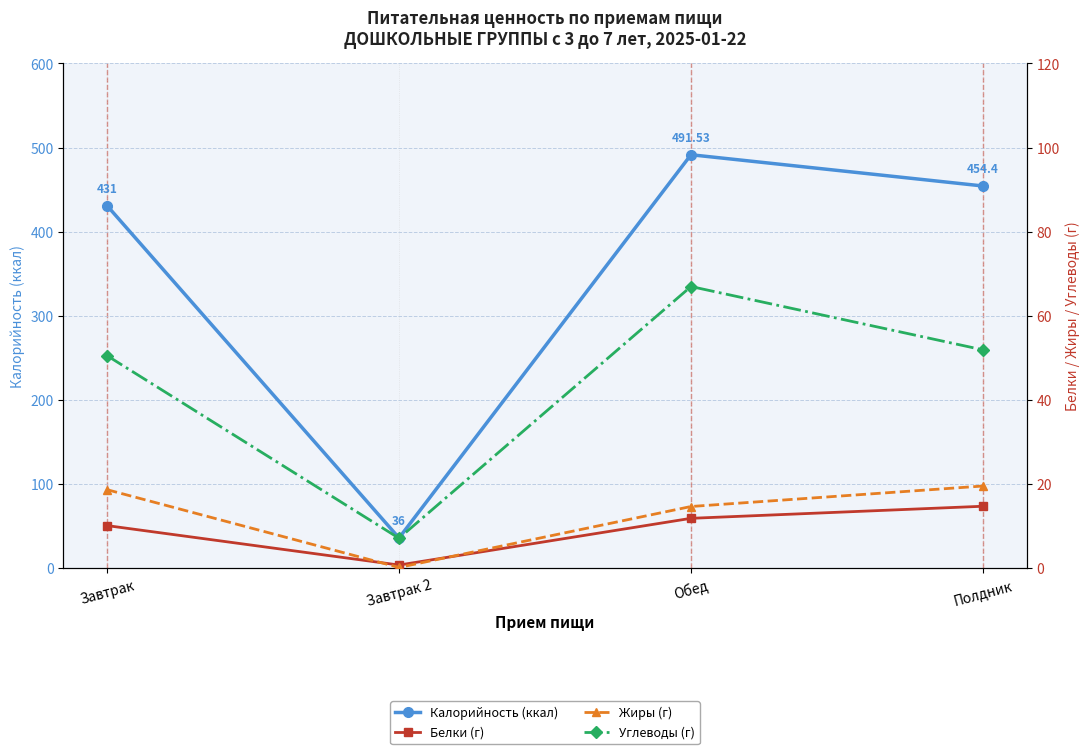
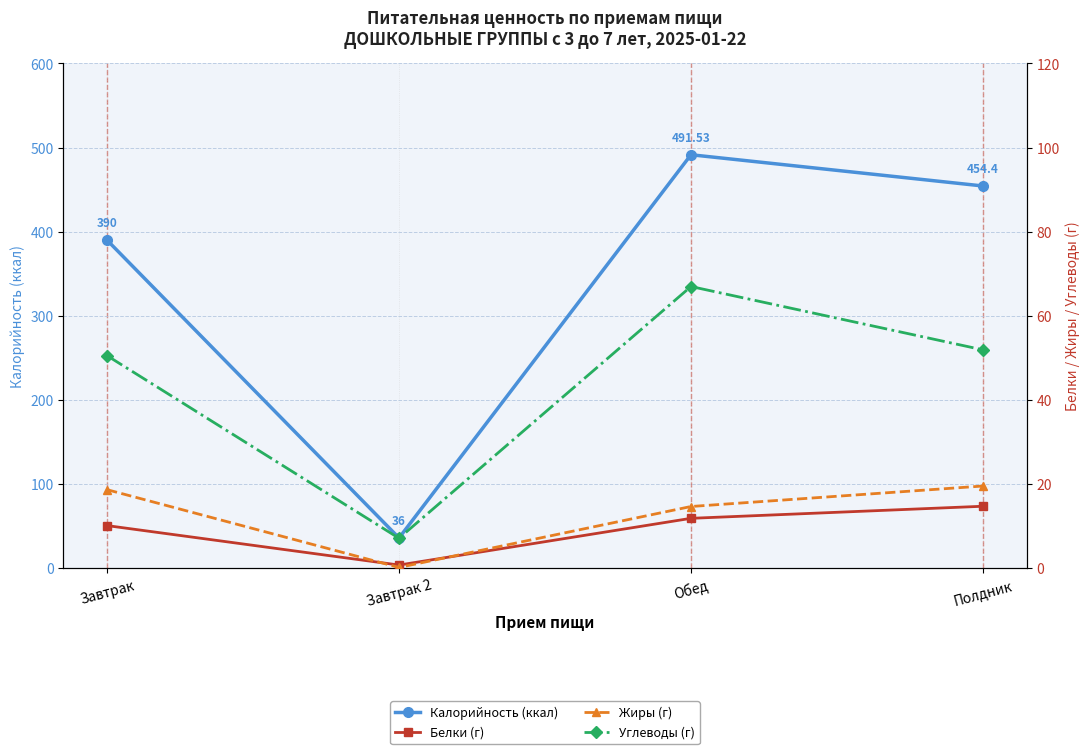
Калорийность (ккал), Завтрак: 431 -> 390
